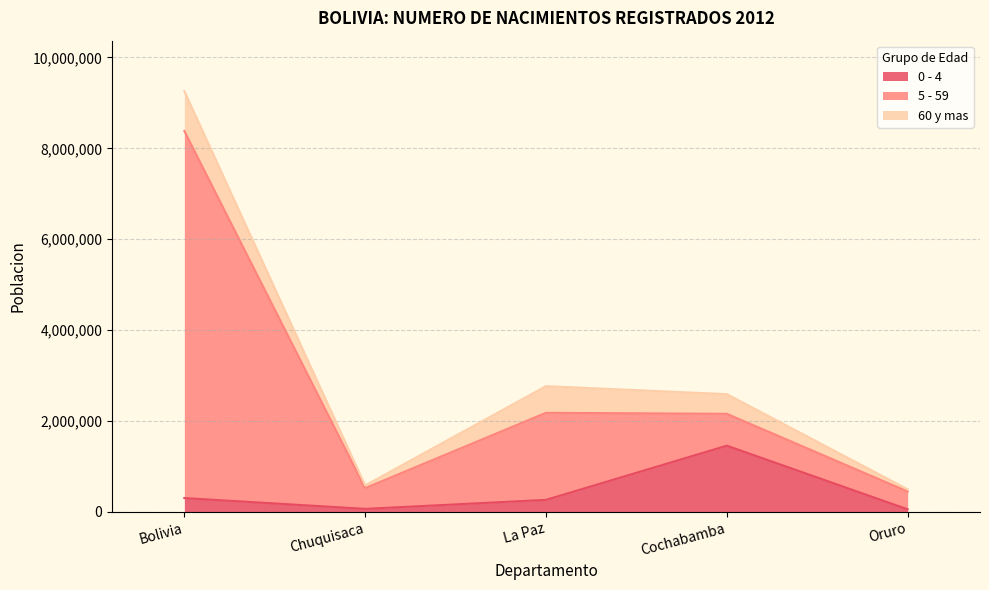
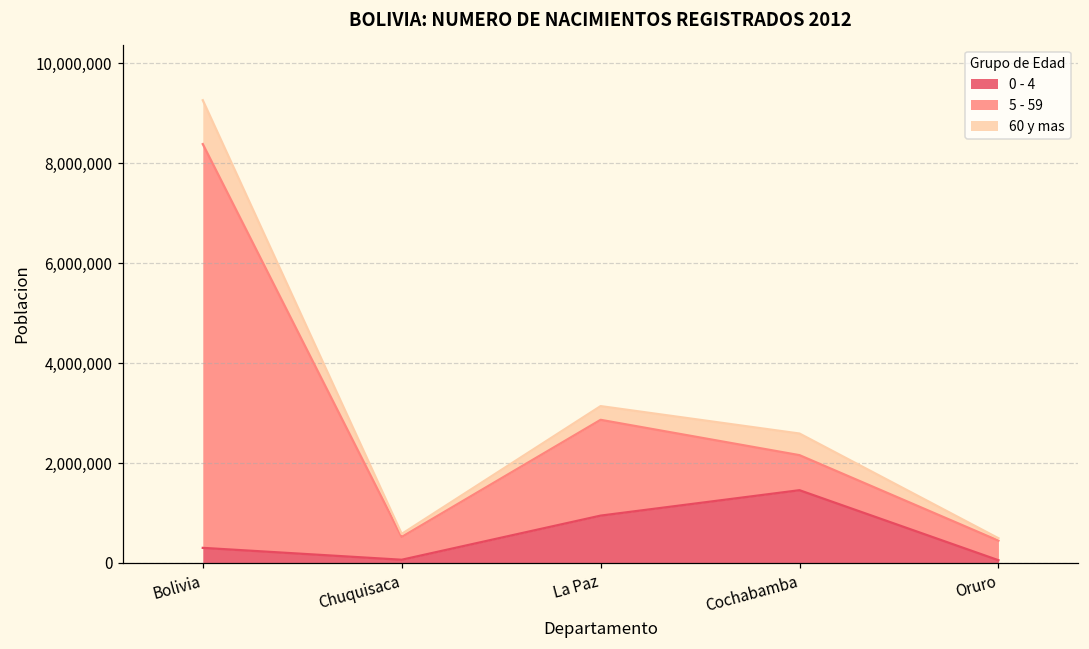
0 - 4, La Paz: 300,000 -> 900,000
60 y mas, La Paz: 600,000 -> 300,000
